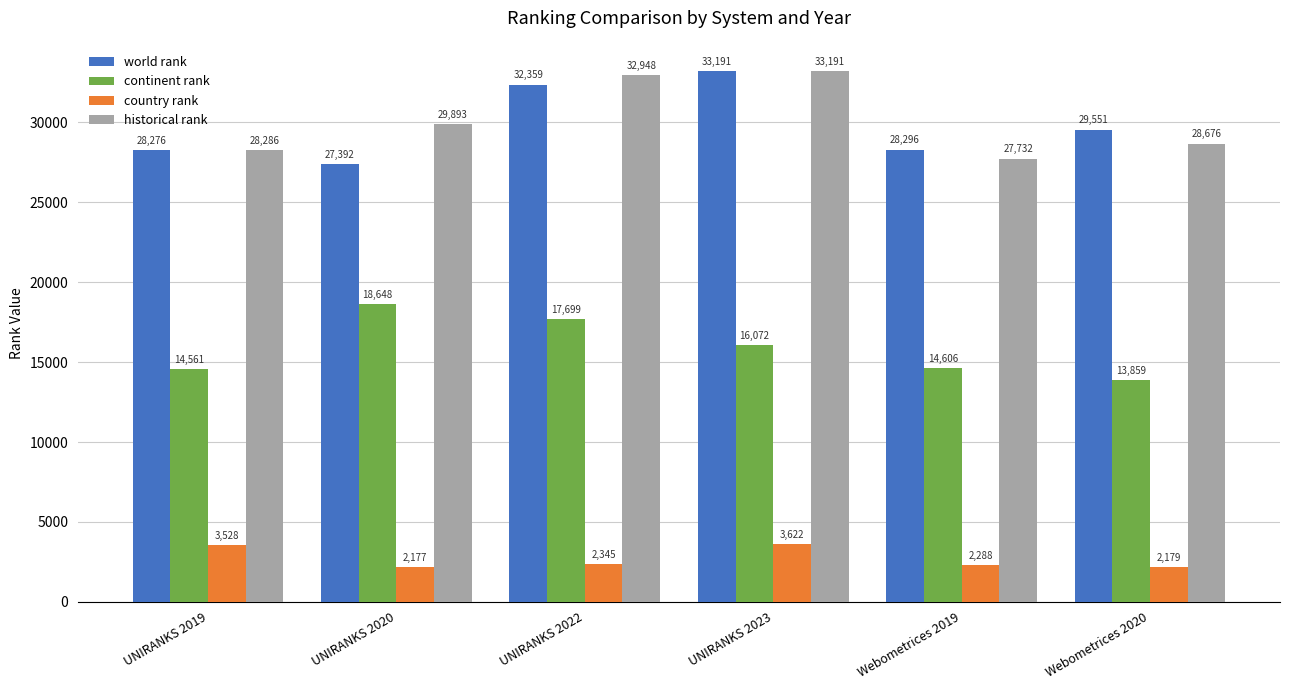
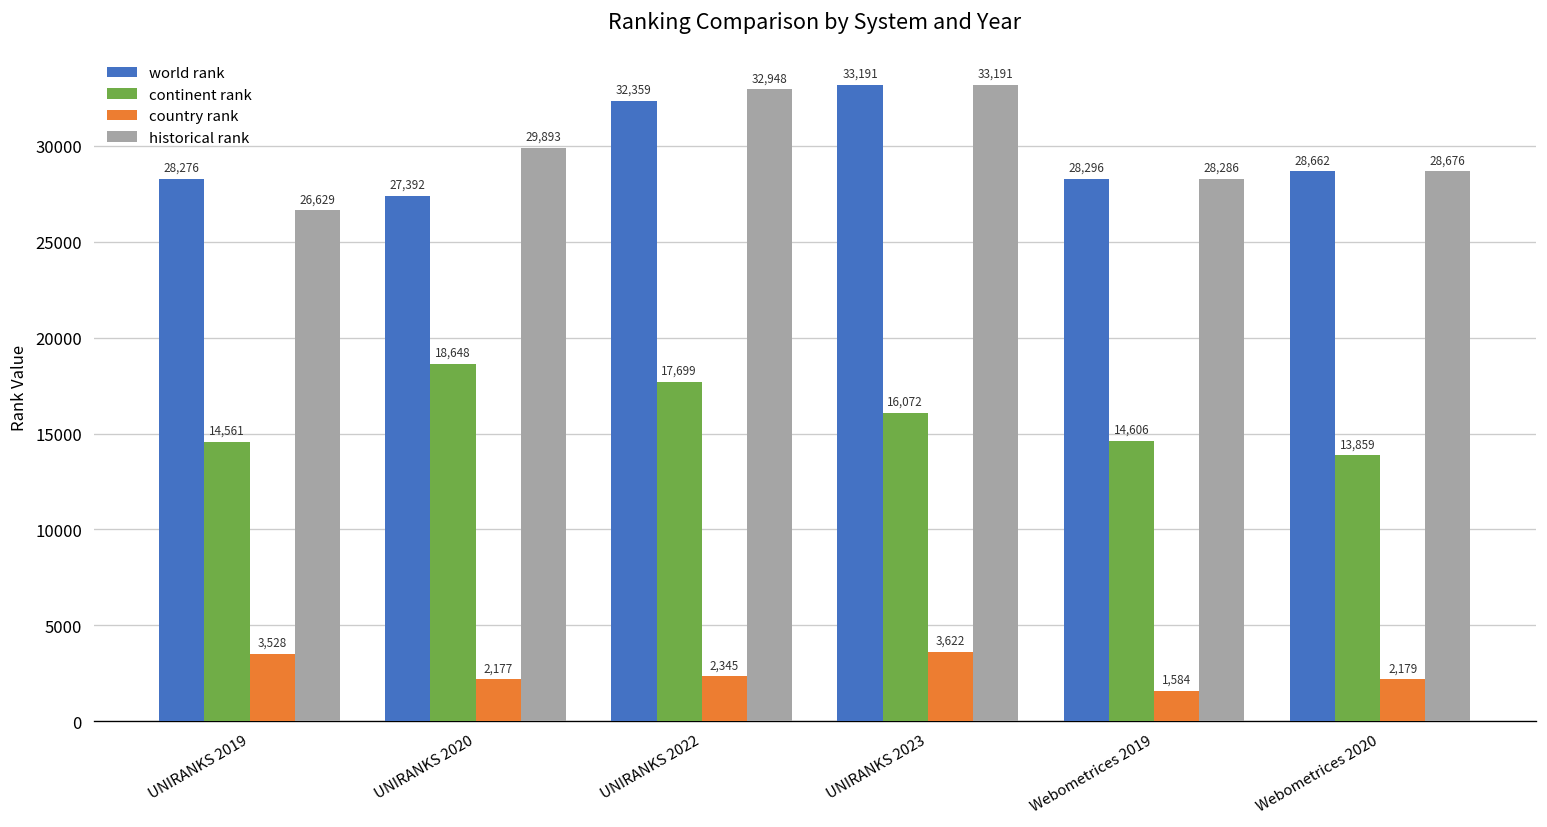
historical rank, UNIRANKS 2019: 28,286 -> 26,629
country rank, Webometrices 2019: 2,288 -> 1,584
historical rank, Webometrices 2019: 27,732 -> 28,286
world rank, Webometrices 2020: 29,551 -> 28,662
